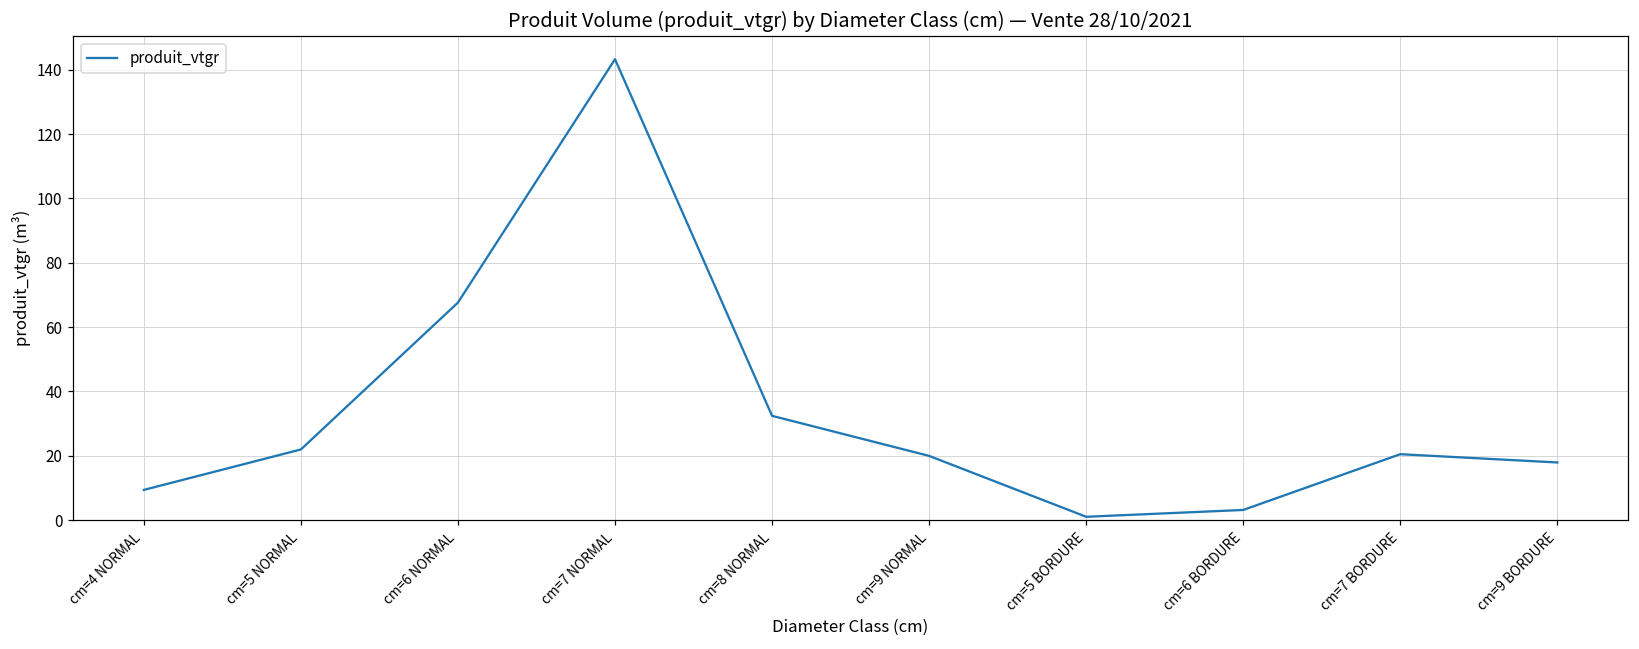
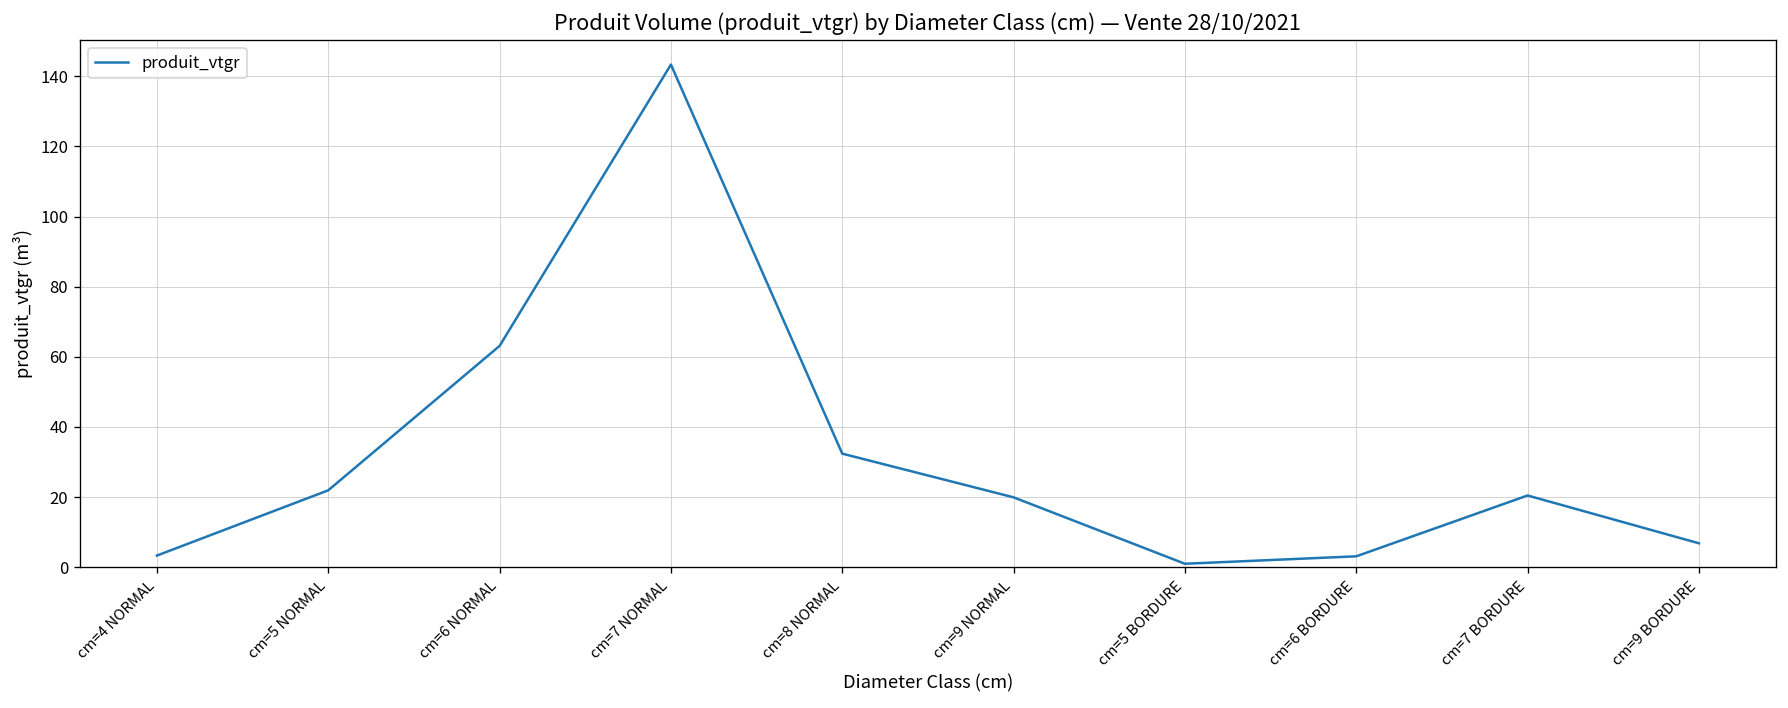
cm=4 NORMAL: 9 -> 3
cm=6 NORMAL: 68 -> 63
cm=9 BORDURE: 18 -> 7
